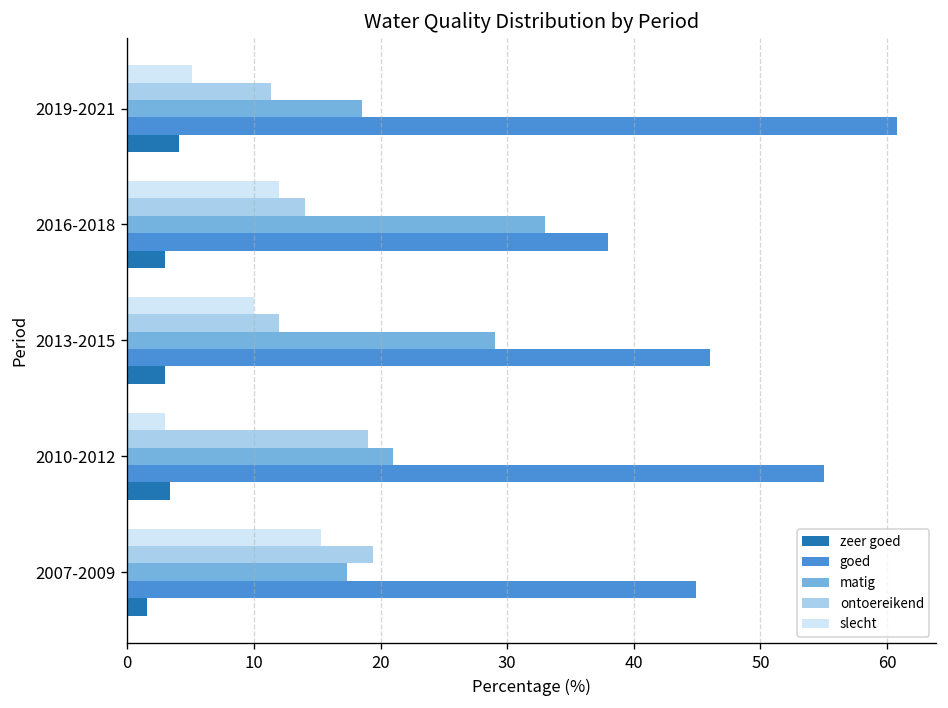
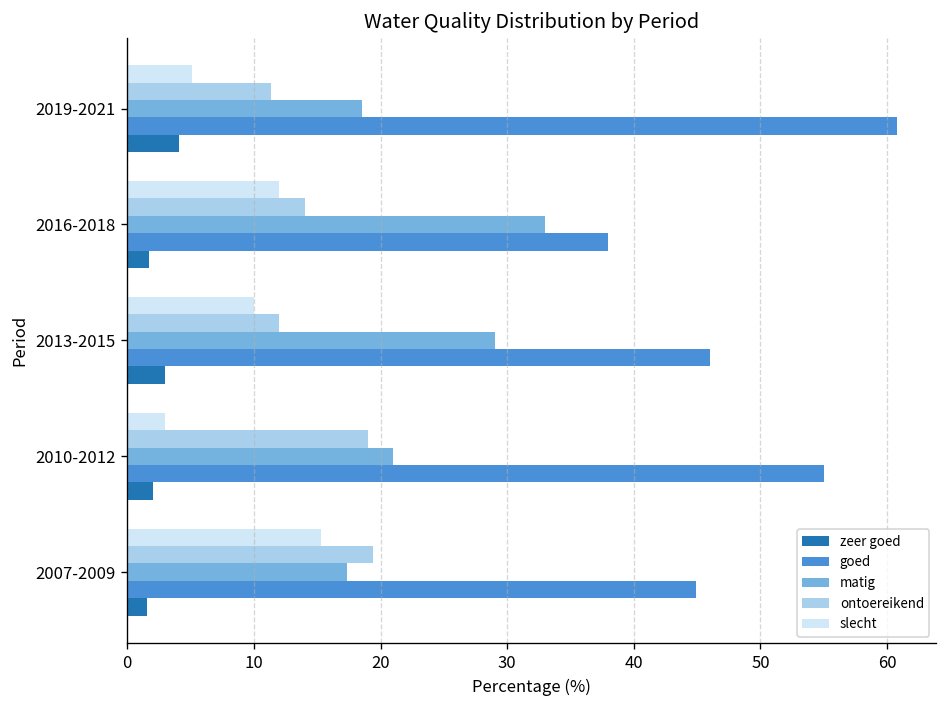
zeer goed, 2016-2018: 3.0 -> 1.7
zeer goed, 2010-2012: 3.4 -> 2.0
